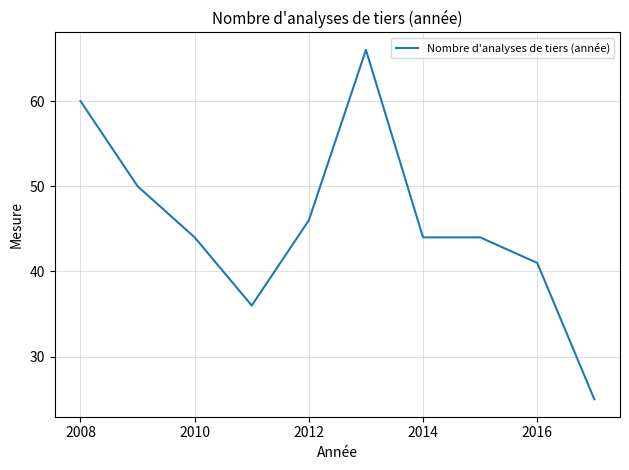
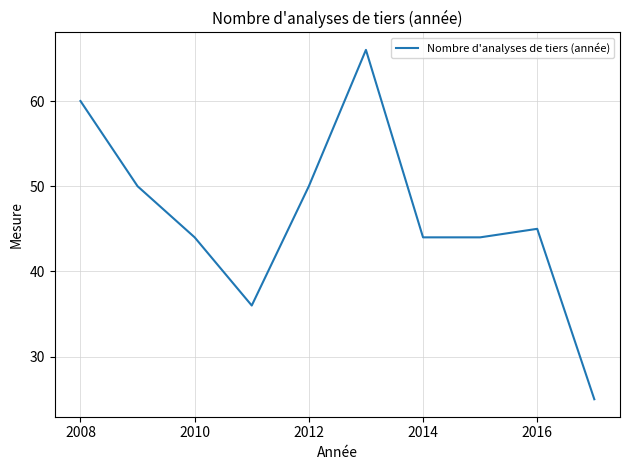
2012: 46 -> 50
2016: 41 -> 45
